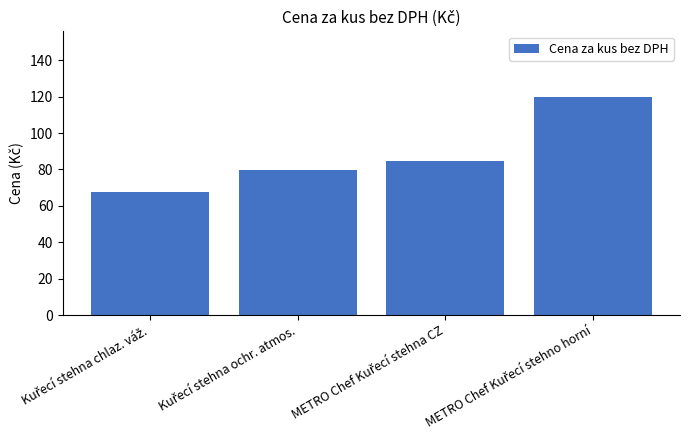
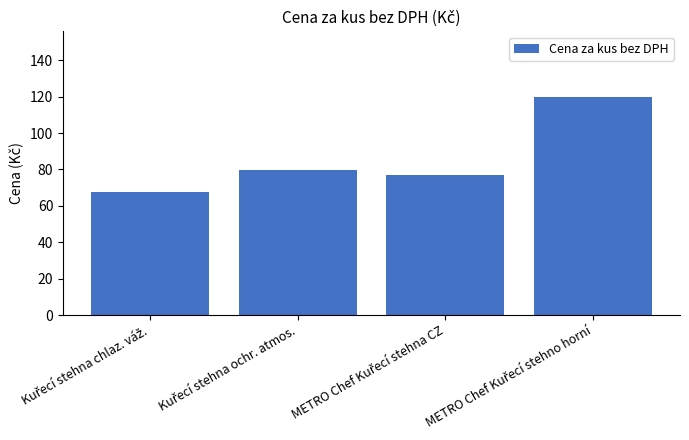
METRO Chef Kuřecí stehna CZ: 84 -> 77
